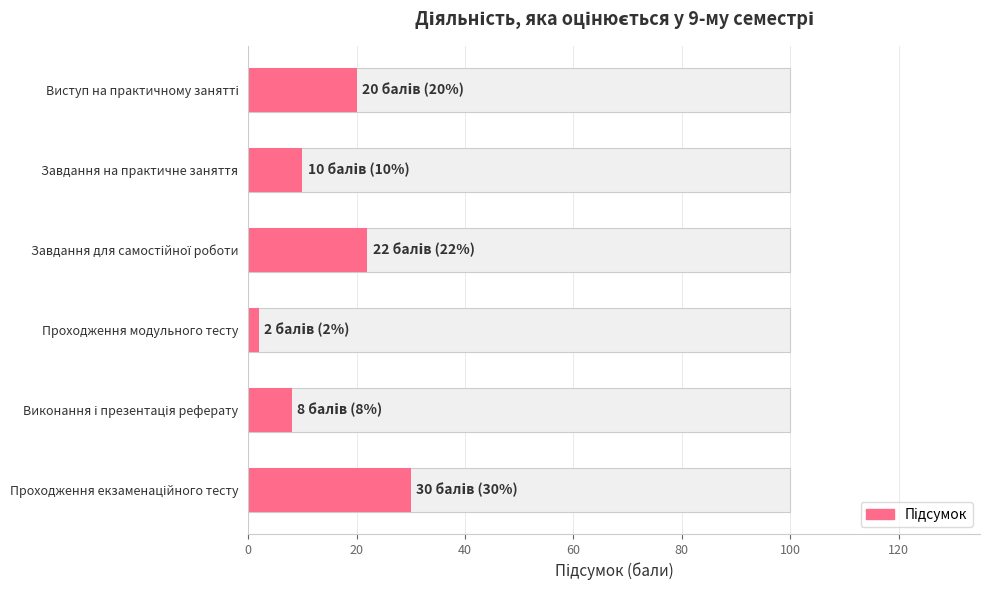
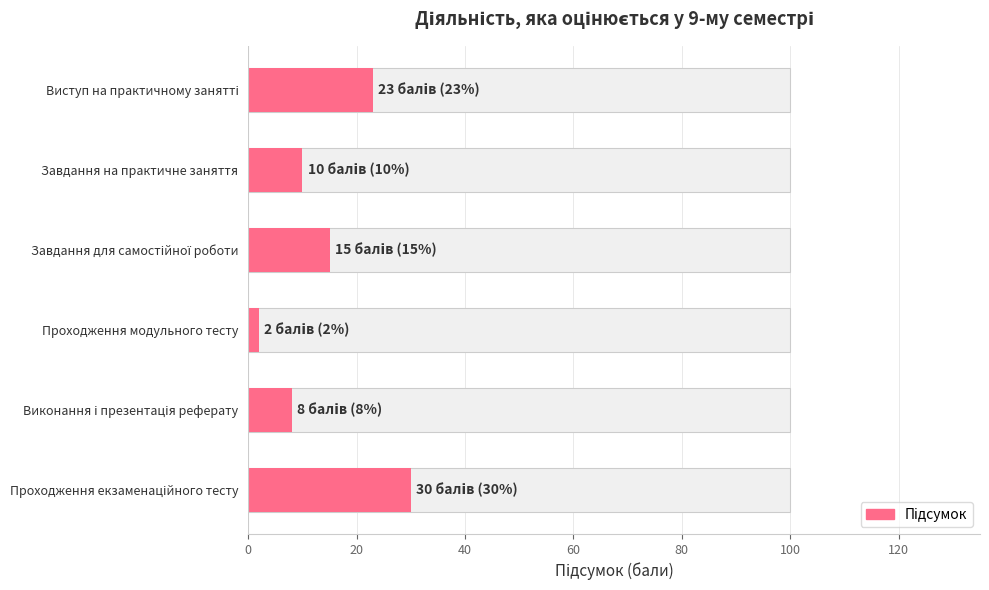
Підсумок, Виступ на практичному занятті: 20 балів (20%) -> 23 балів (23%)
Підсумок, Завдання для самостійної роботи: 22 балів (22%) -> 15 балів (15%)
